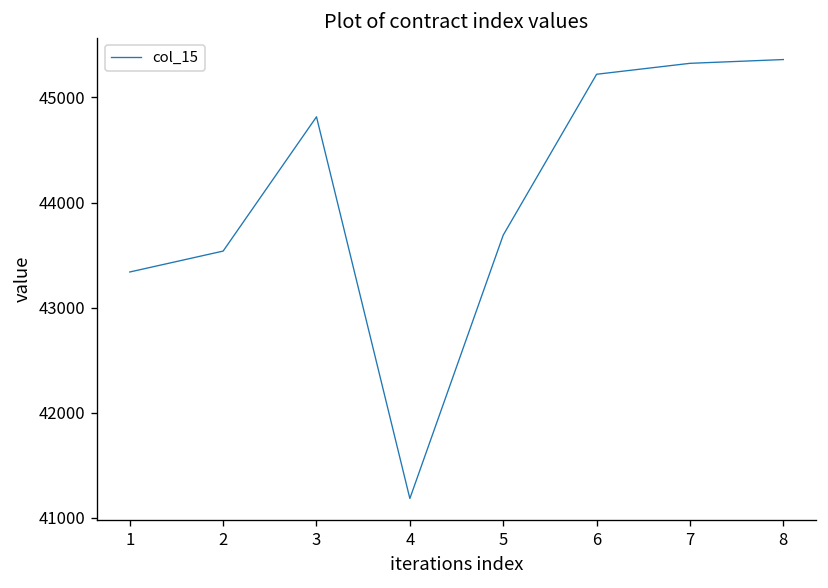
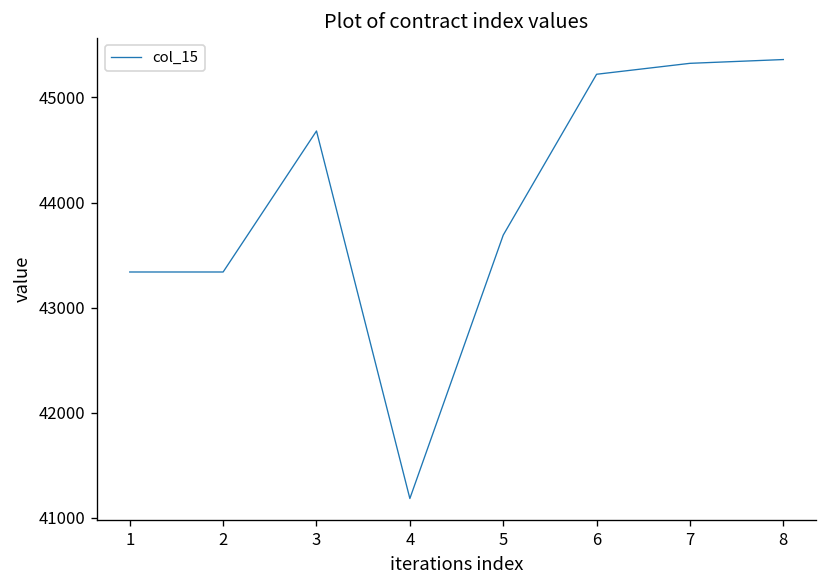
2: 43500 -> 43300
3: 44800 -> 44700
